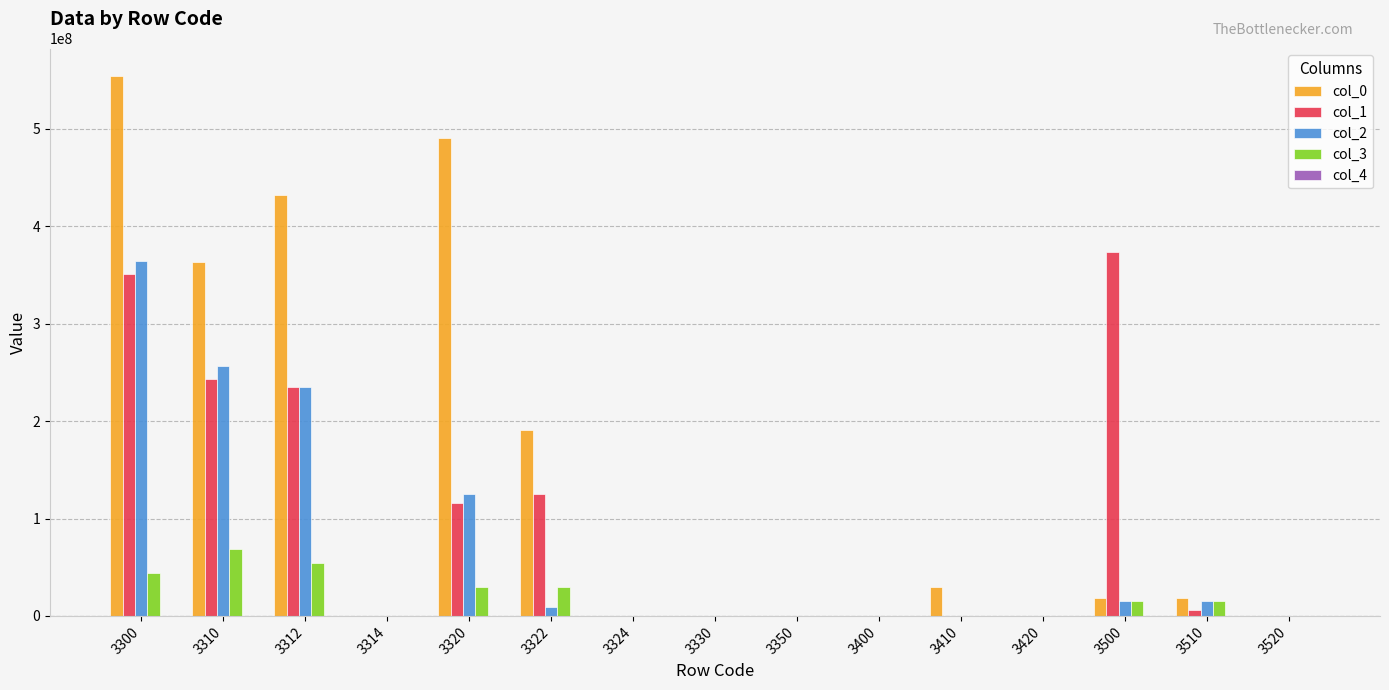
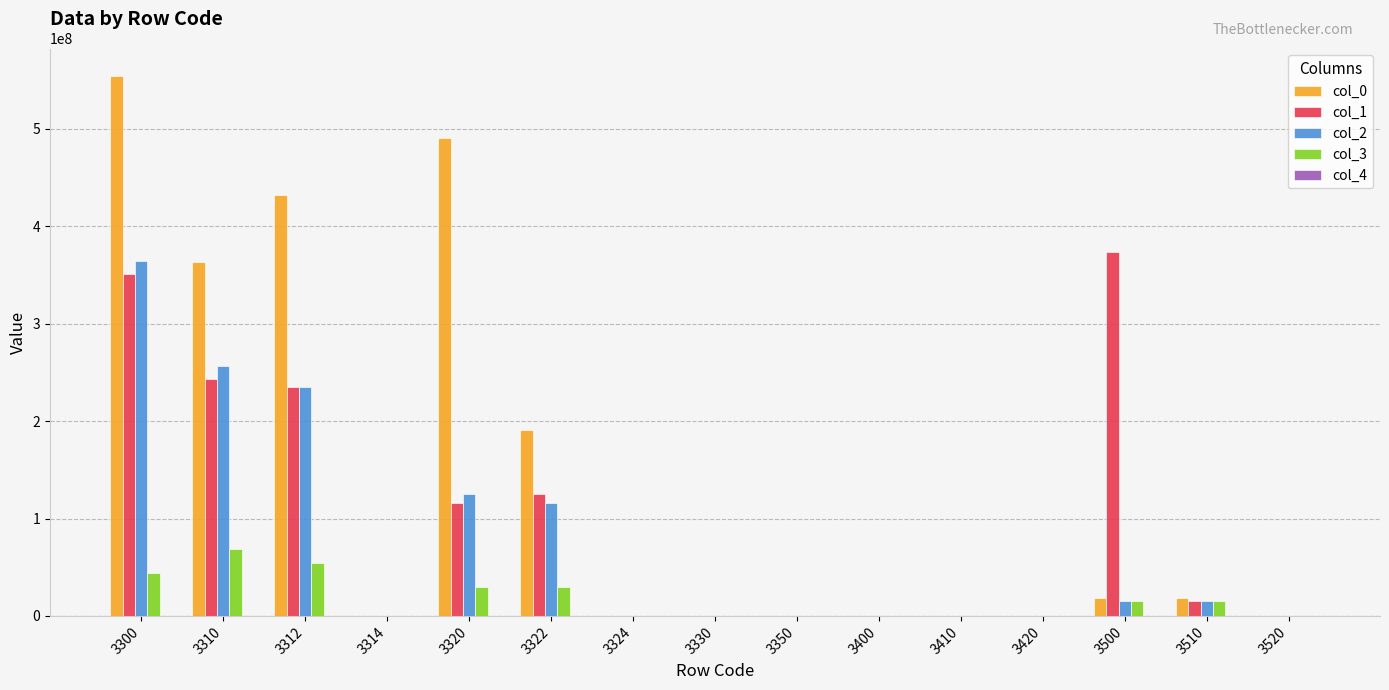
col_2, 3322: 10000000 -> 120000000
col_0, 3410: 30000000 -> 0
col_1, 3510: 6000000 -> 15000000
